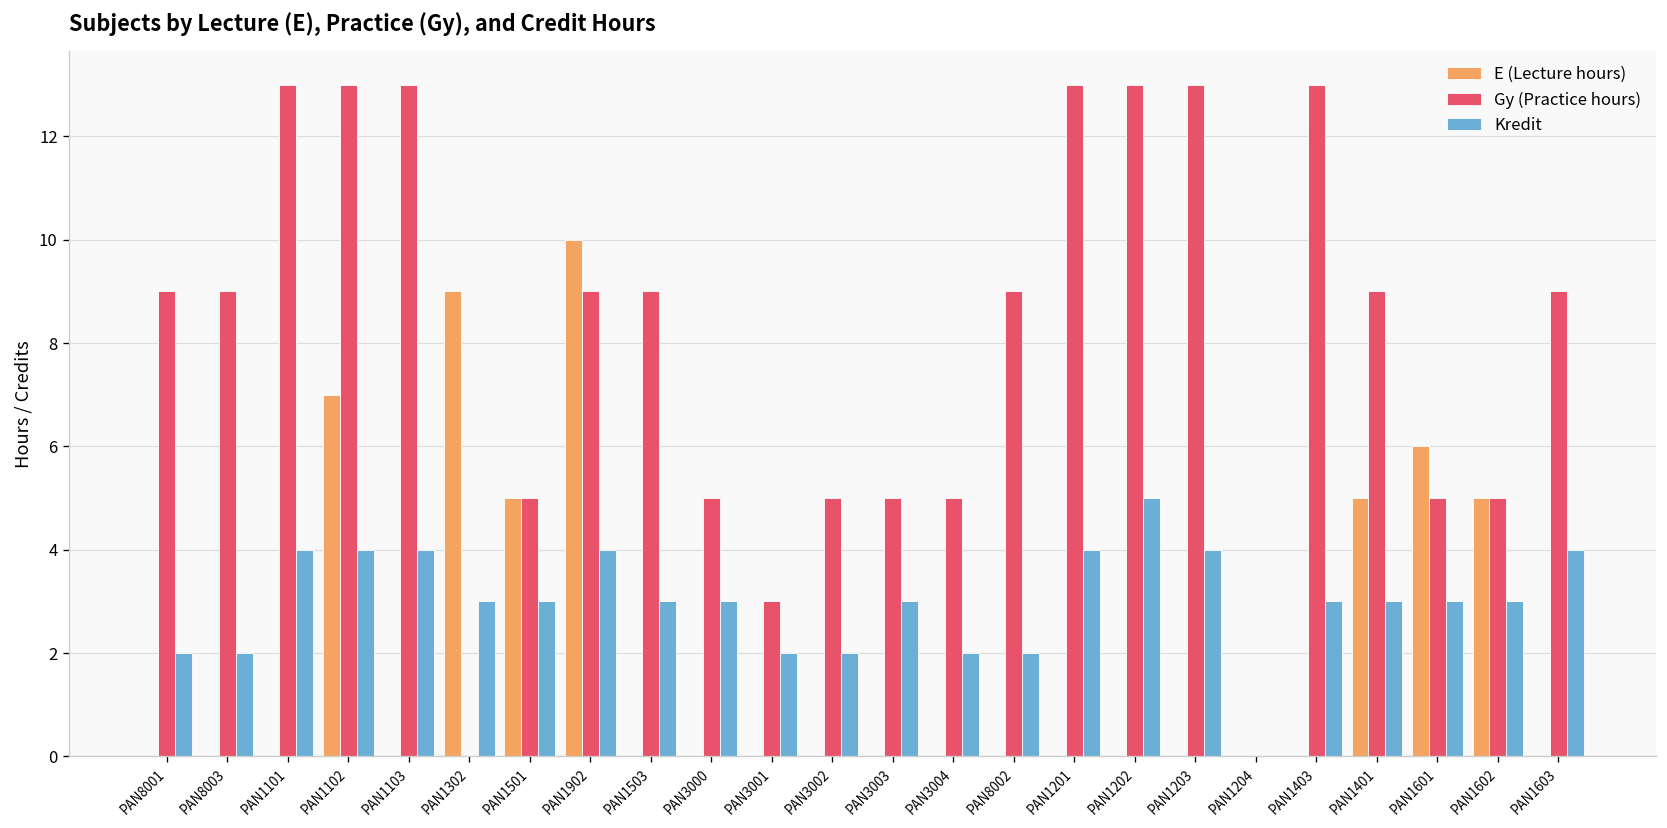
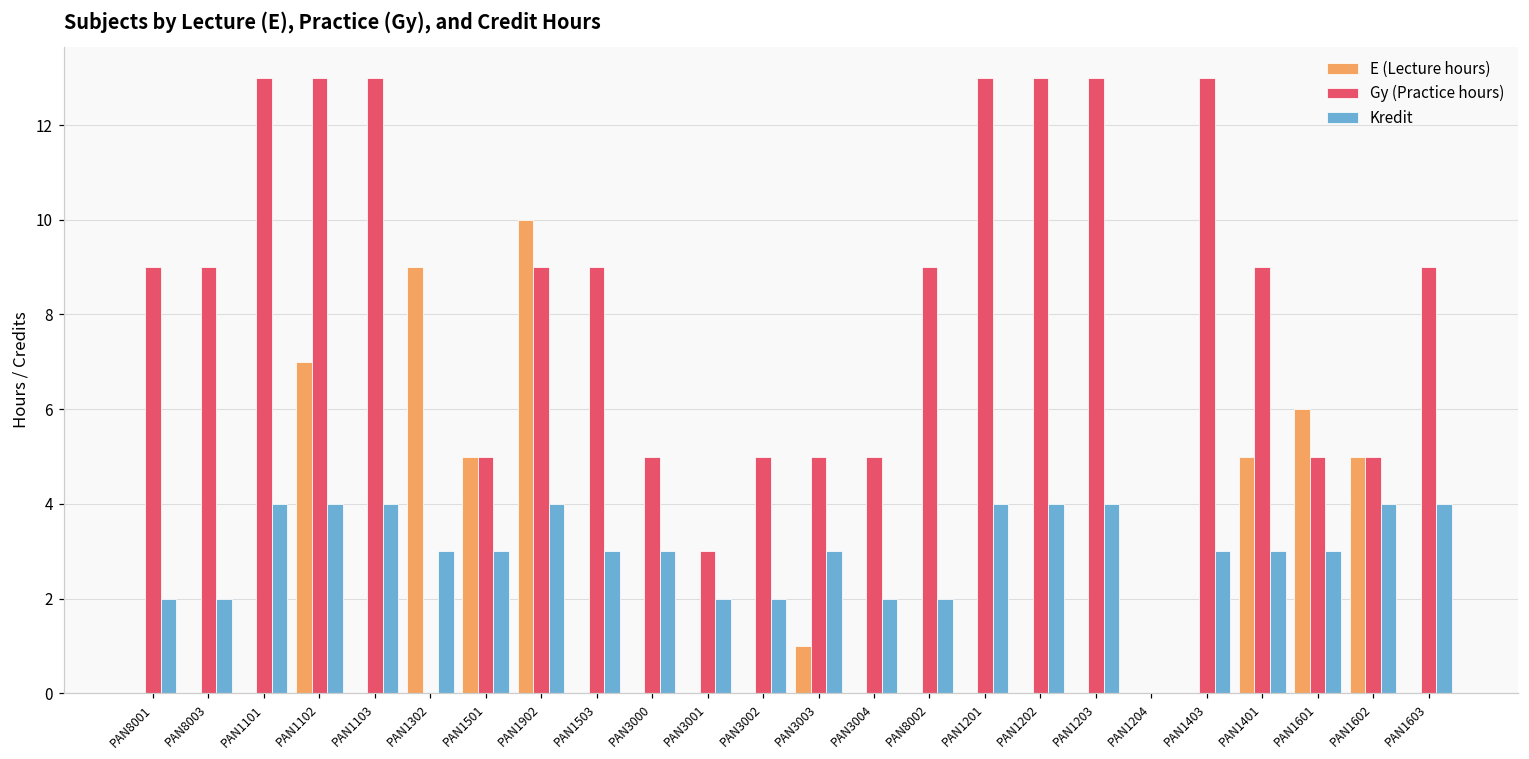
E (Lecture hours), PAN3003: 0 -> 1
Kredit, PAN1202: 5 -> 4
Kredit, PAN1602: 3 -> 4
